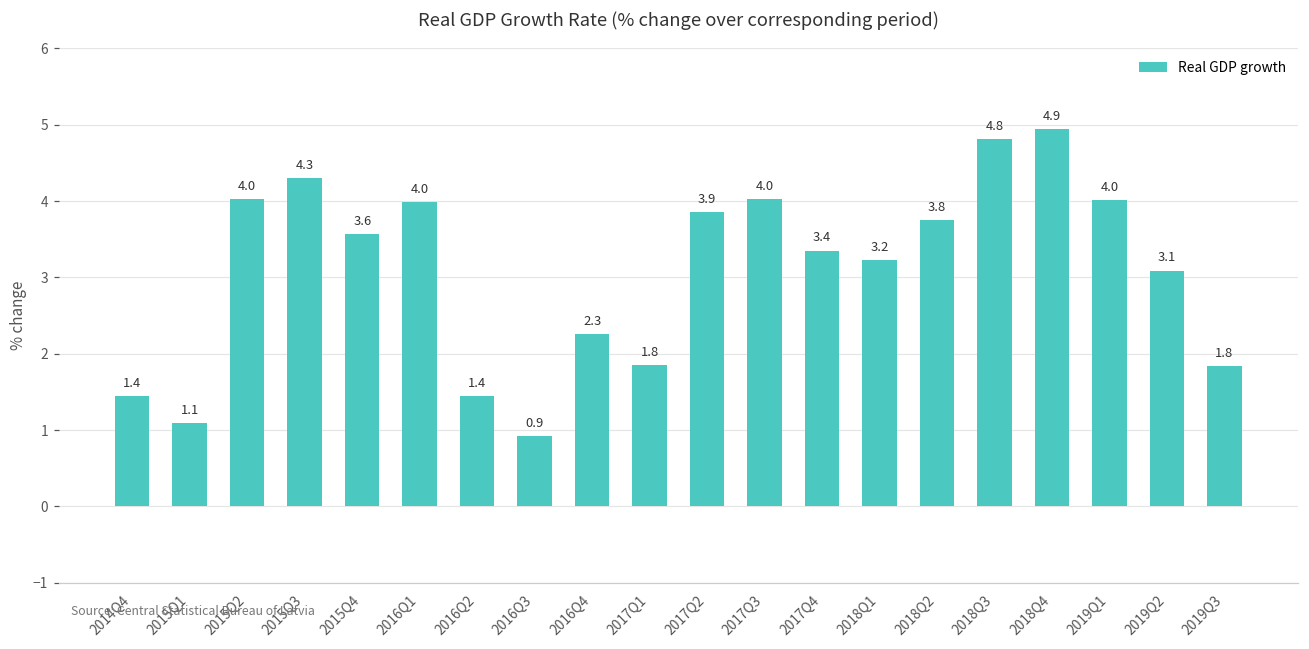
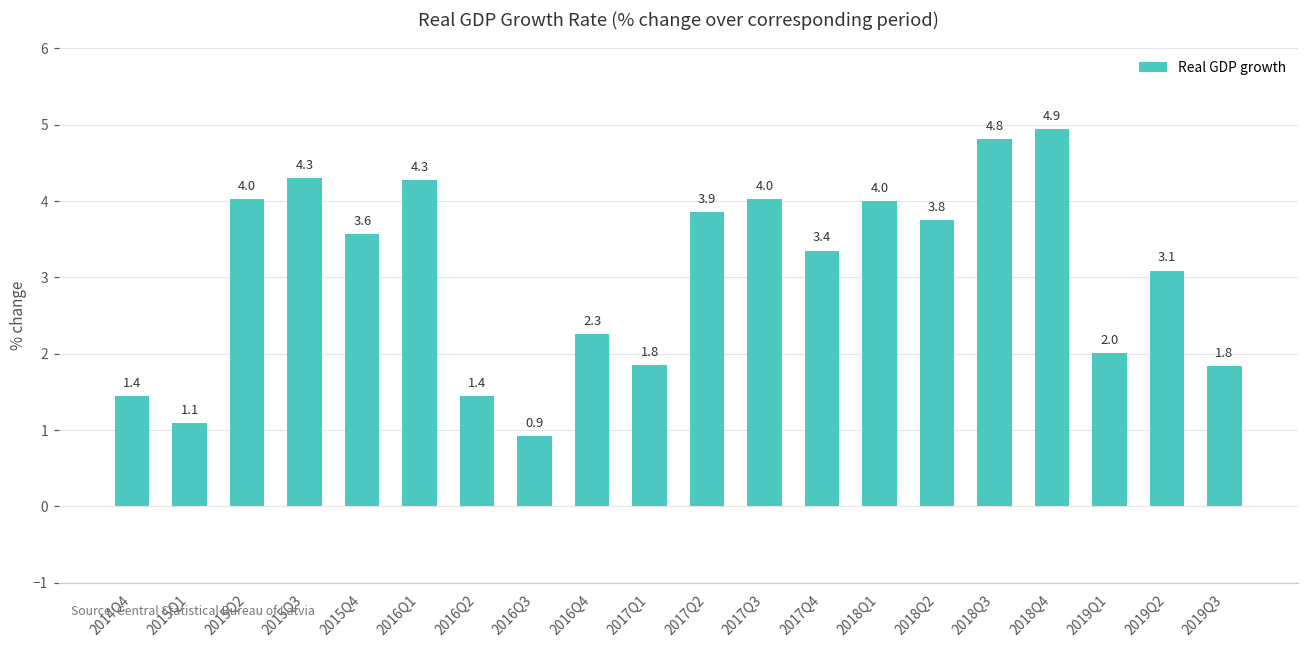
2016Q1: 4.0 -> 4.3
2018Q1: 3.2 -> 4.0
2019Q1: 4.0 -> 2.0
